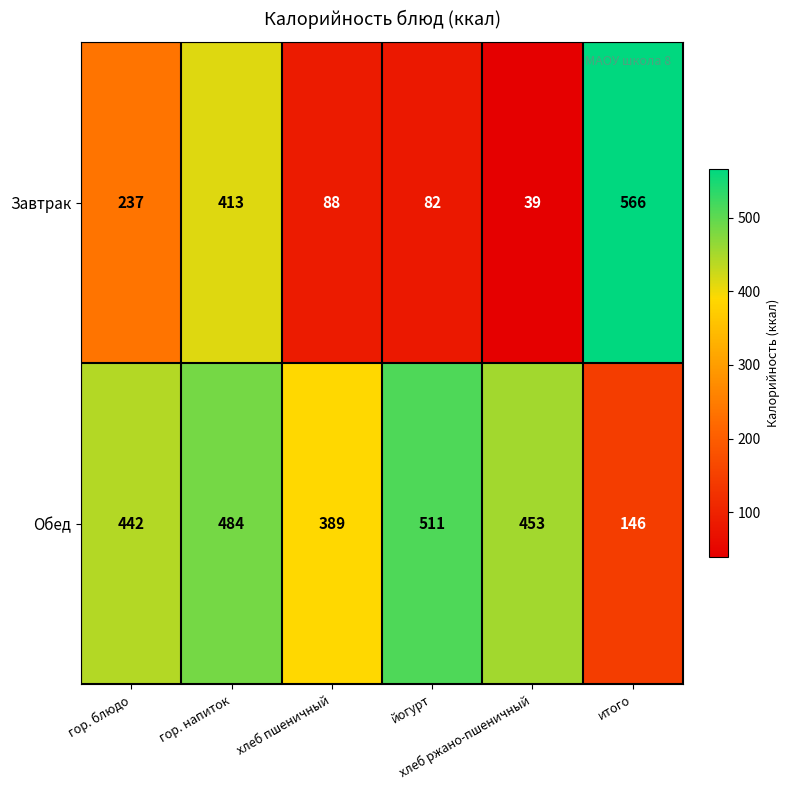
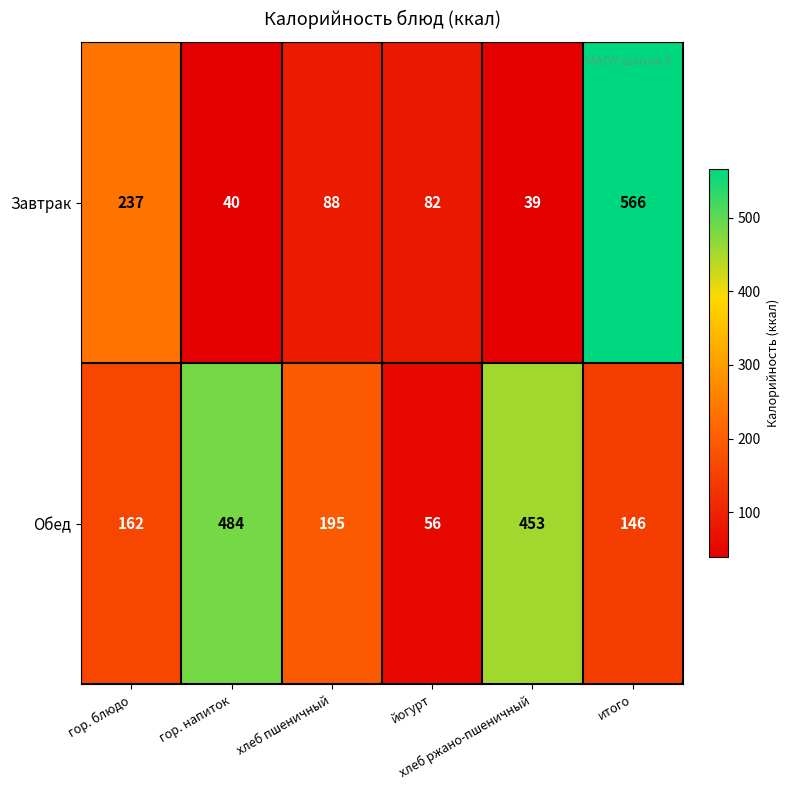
Завтрак, гор. напиток: 413 -> 40
Обед, гор. блюдо: 442 -> 162
Обед, хлеб пшеничный: 389 -> 195
Обед, йогурт: 511 -> 56
